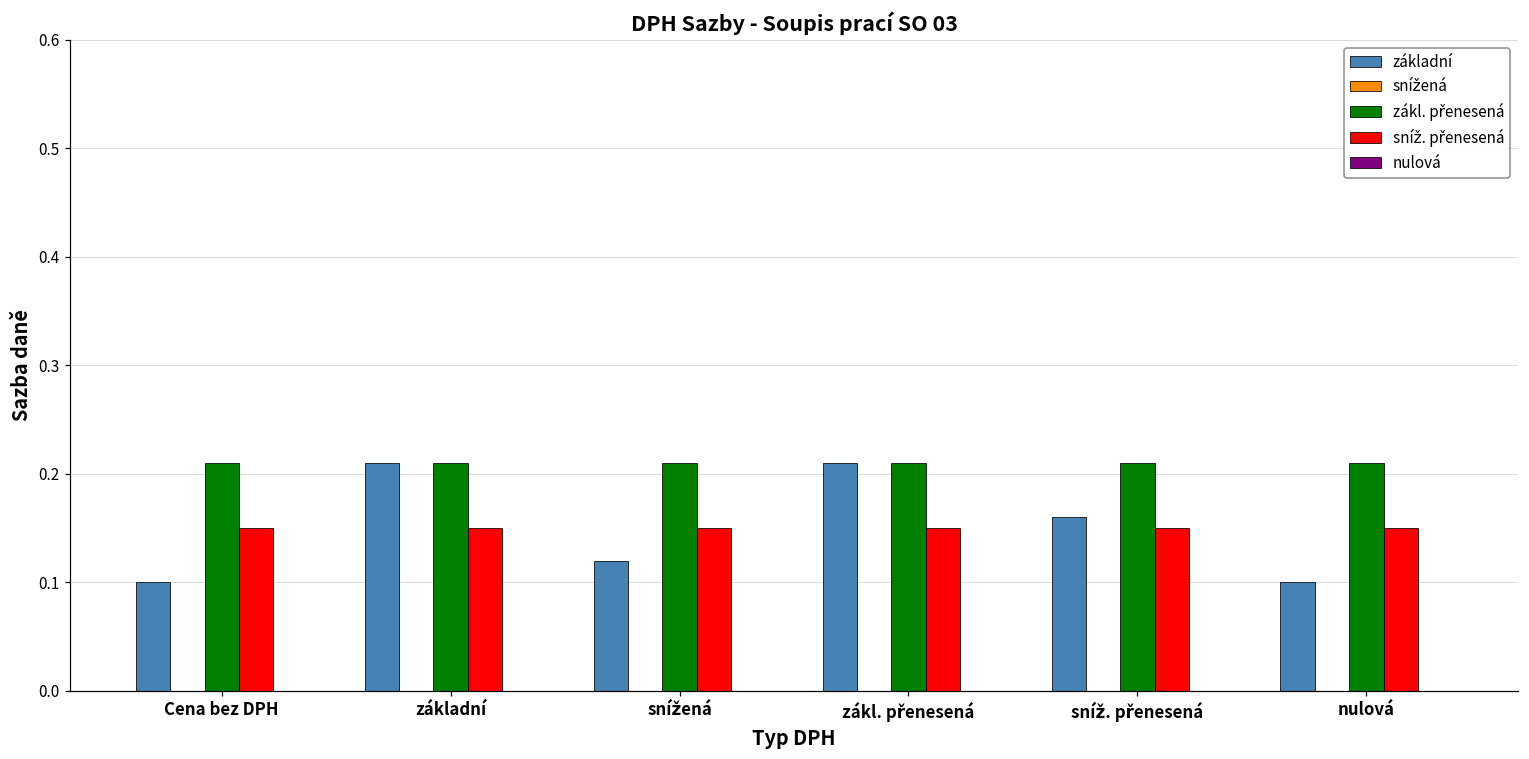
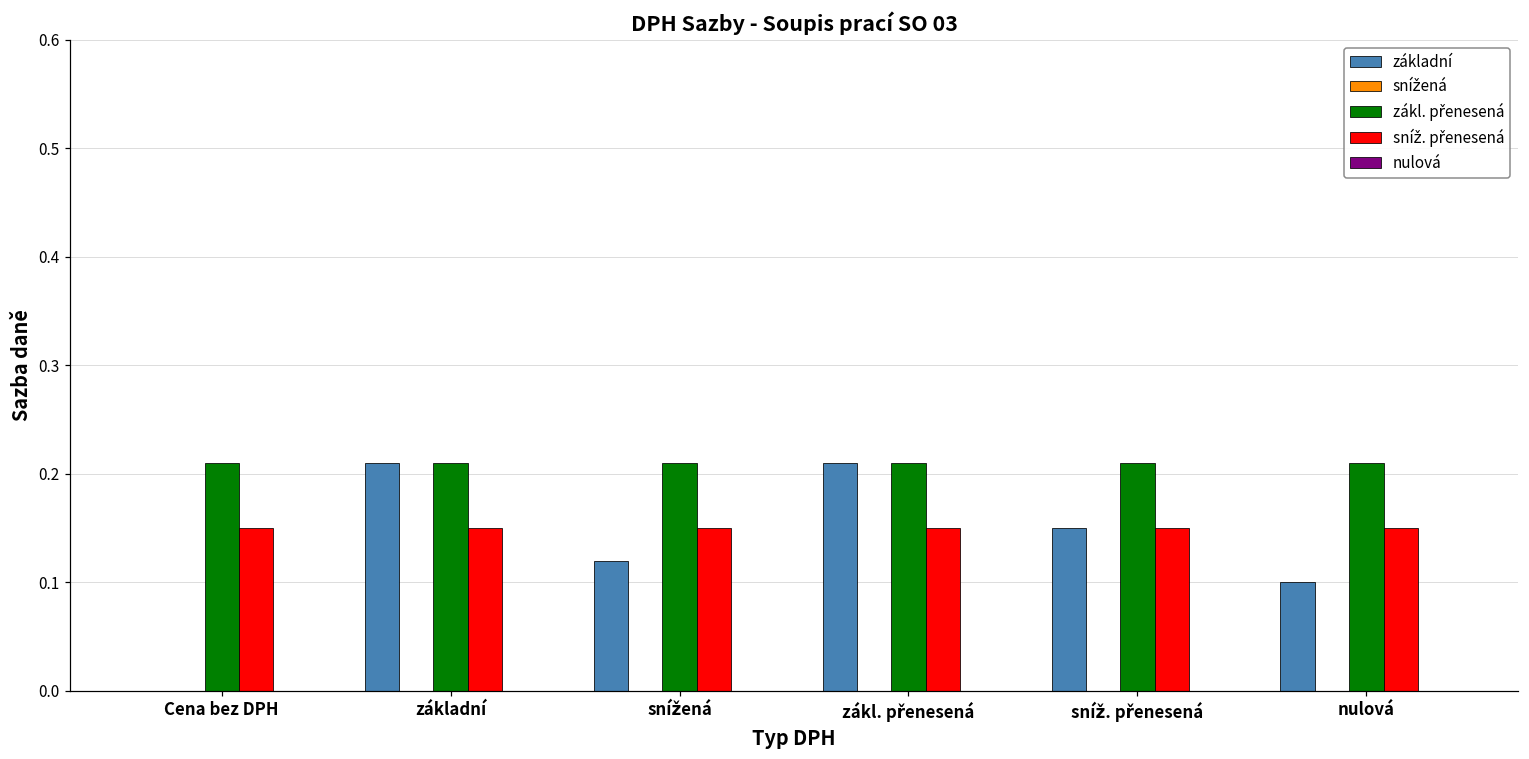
základní, Cena bez DPH: 0.1 -> 0.0
základní, sníž. přenesená: 0.16 -> 0.15
